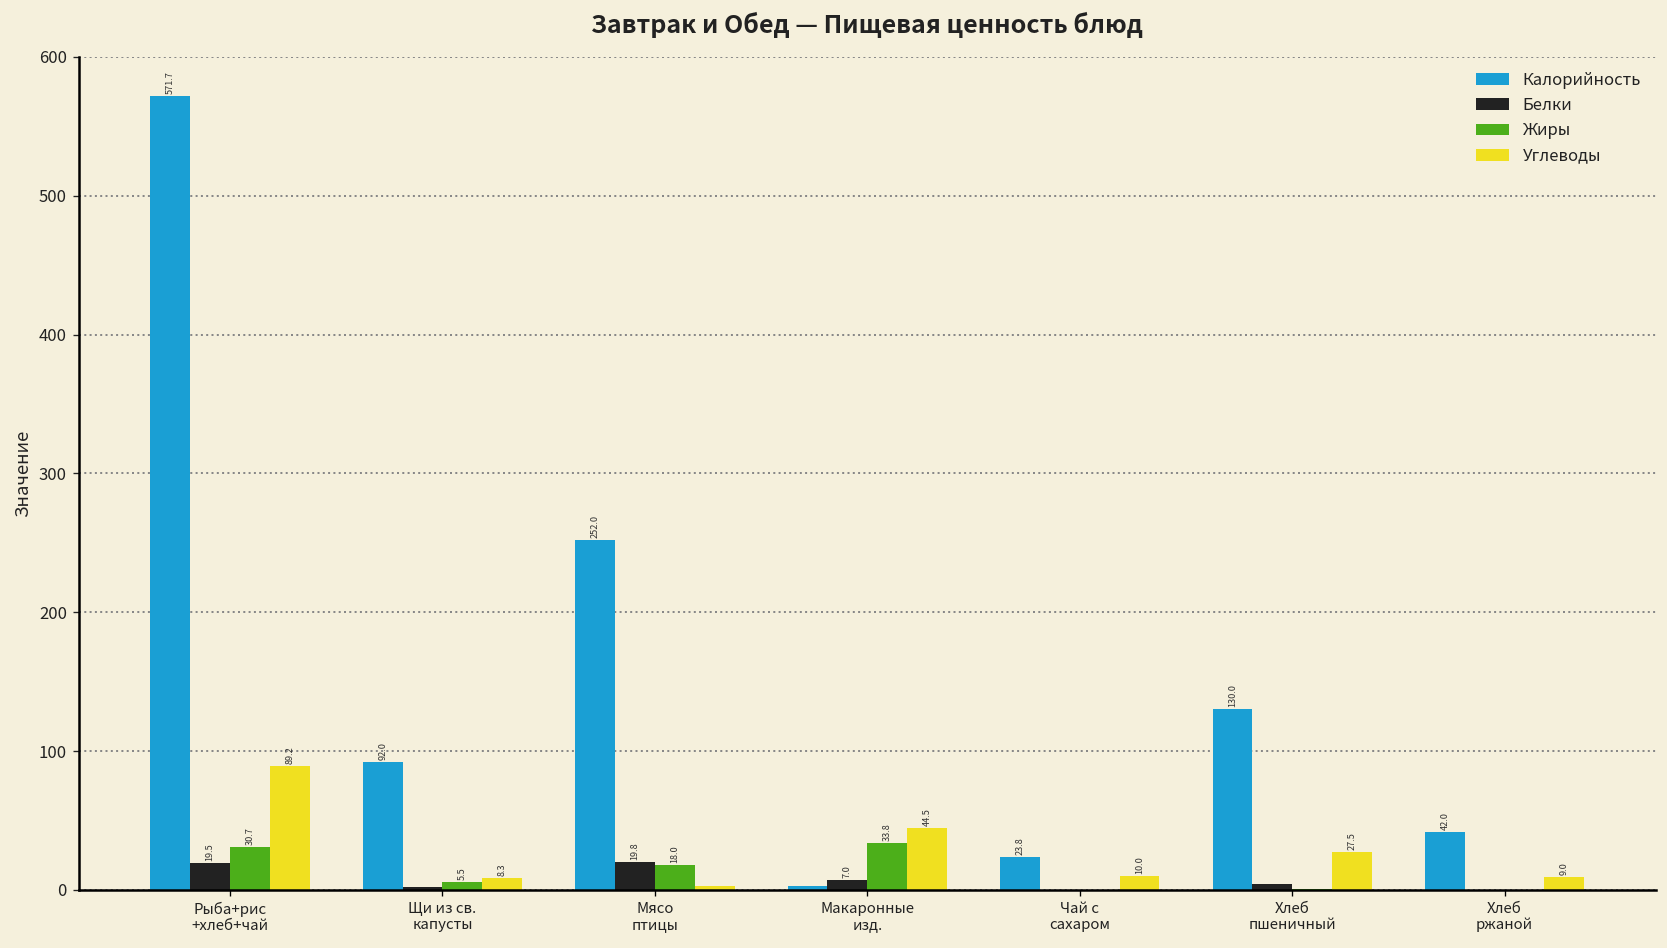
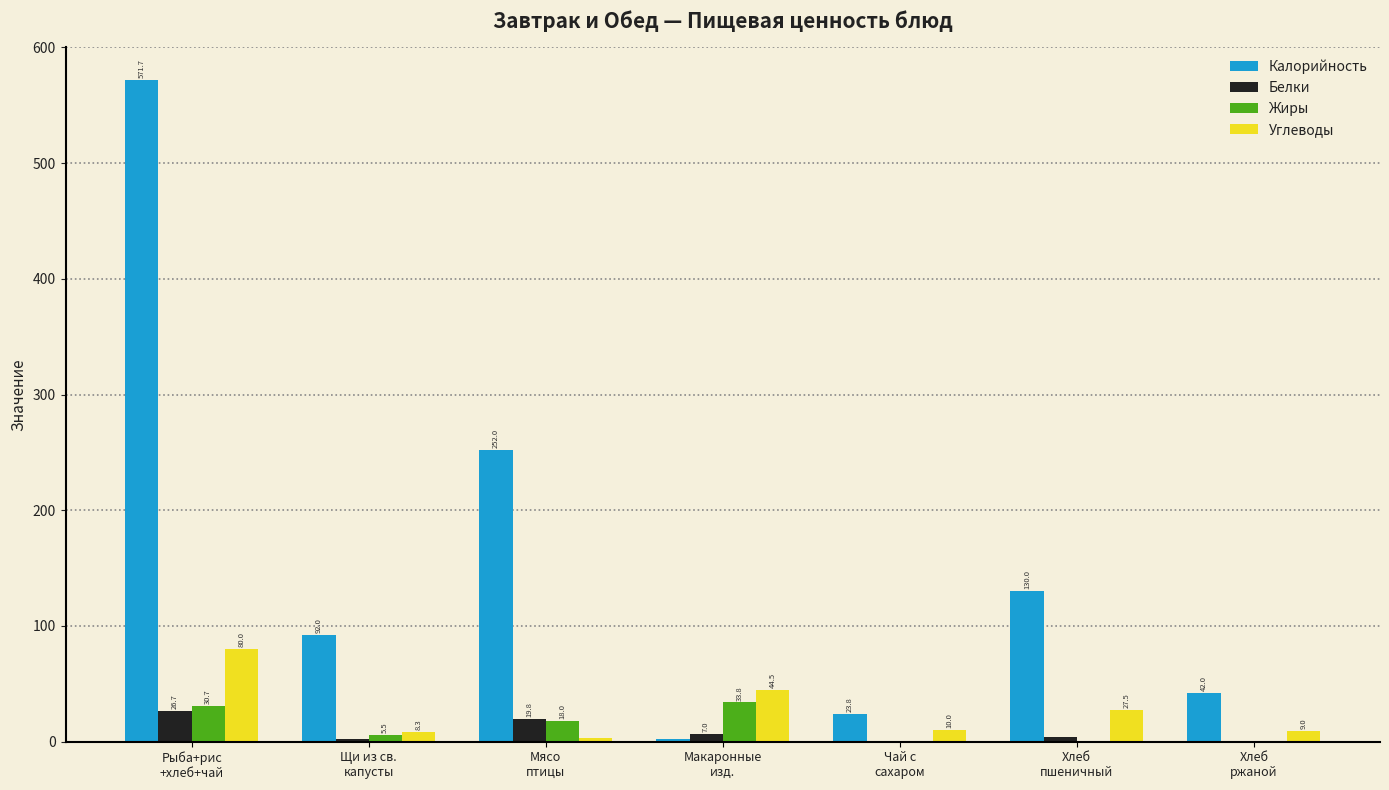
Белки, Рыба+рис +хлеб+чай: 19.5 -> 26.7
Углеводы, Рыба+рис +хлеб+чай: 89.2 -> 80.0
